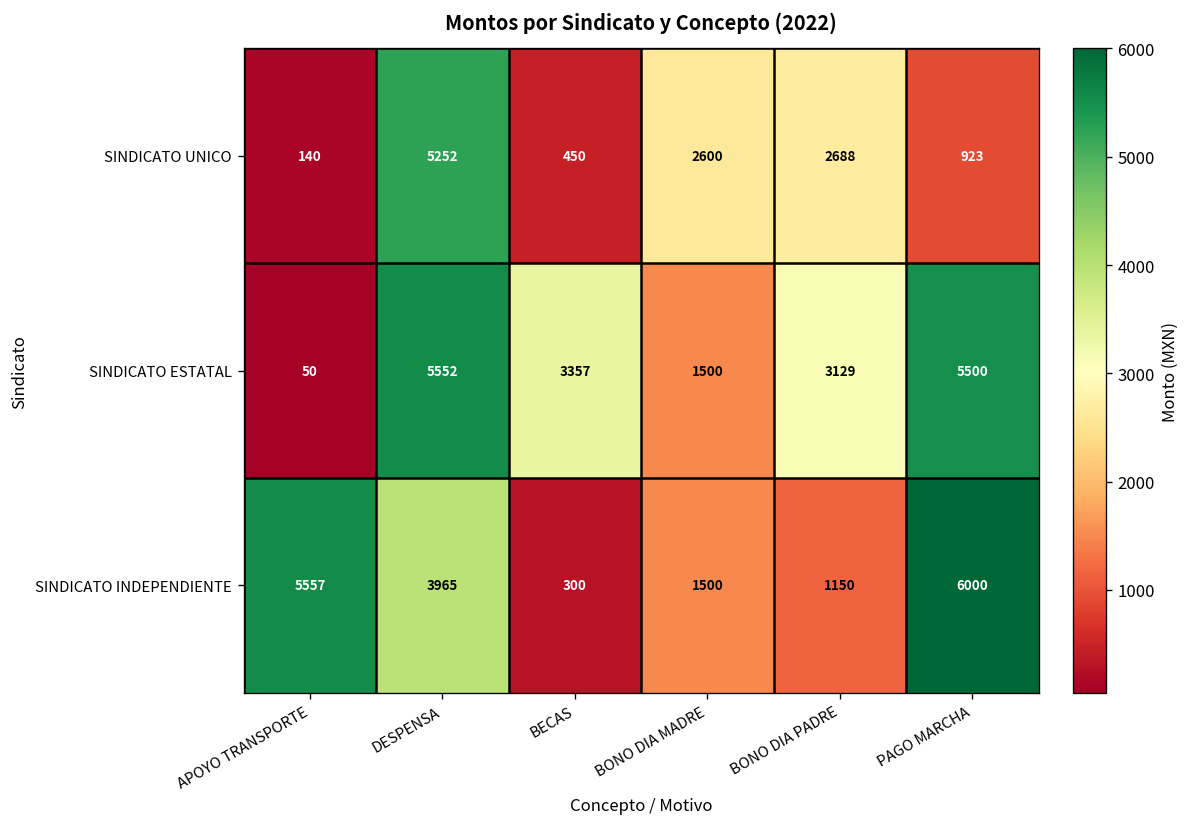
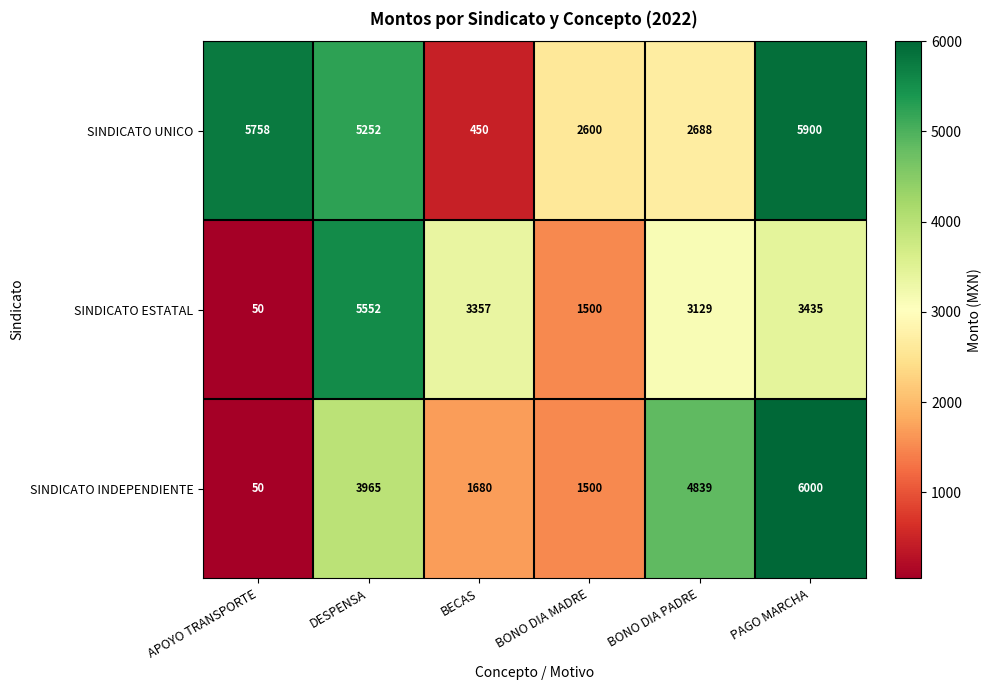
SINDICATO UNICO, APOYO TRANSPORTE: 140 -> 5758
SINDICATO UNICO, PAGO MARCHA: 923 -> 5900
SINDICATO ESTATAL, PAGO MARCHA: 5500 -> 3435
SINDICATO INDEPENDIENTE, APOYO TRANSPORTE: 5557 -> 50
SINDICATO INDEPENDIENTE, BECAS: 300 -> 1680
SINDICATO INDEPENDIENTE, BONO DIA PADRE: 1150 -> 4839
